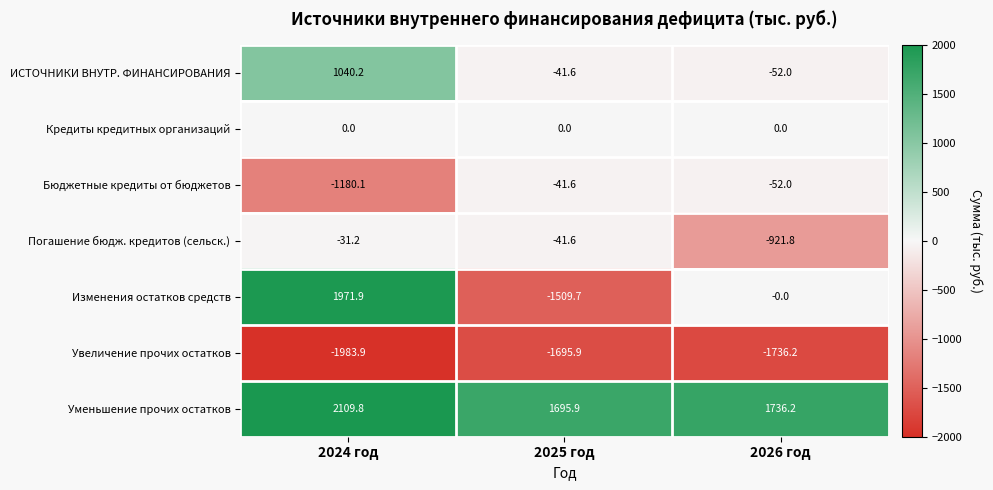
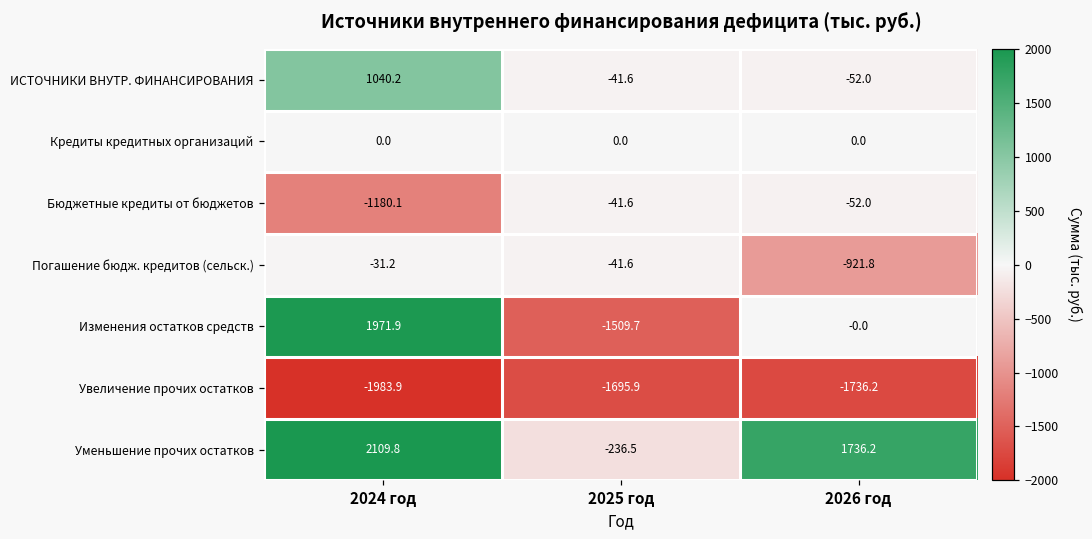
Уменьшение прочих остатков, 2025 год: 1695.9 -> -236.5
